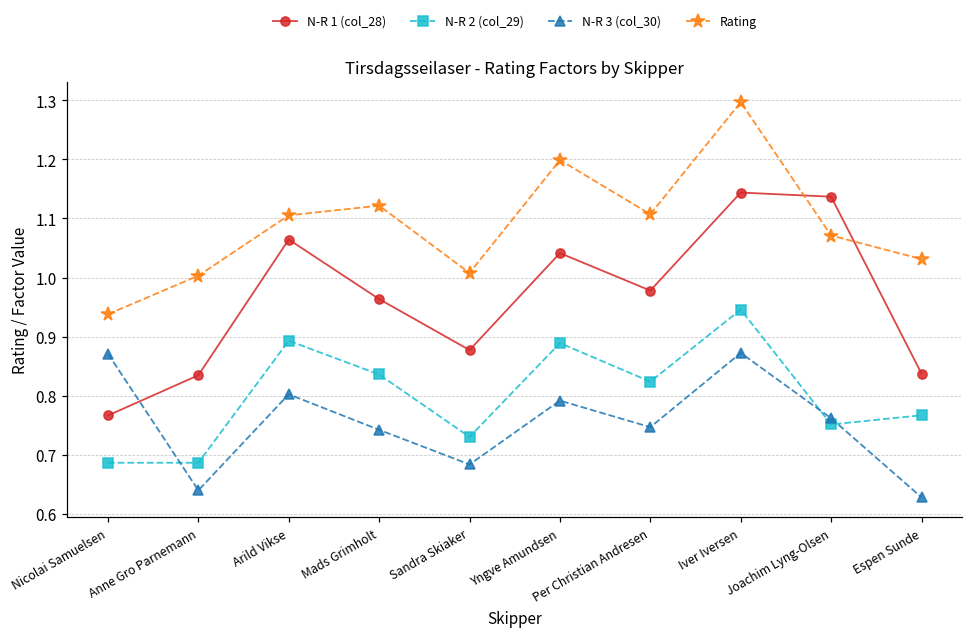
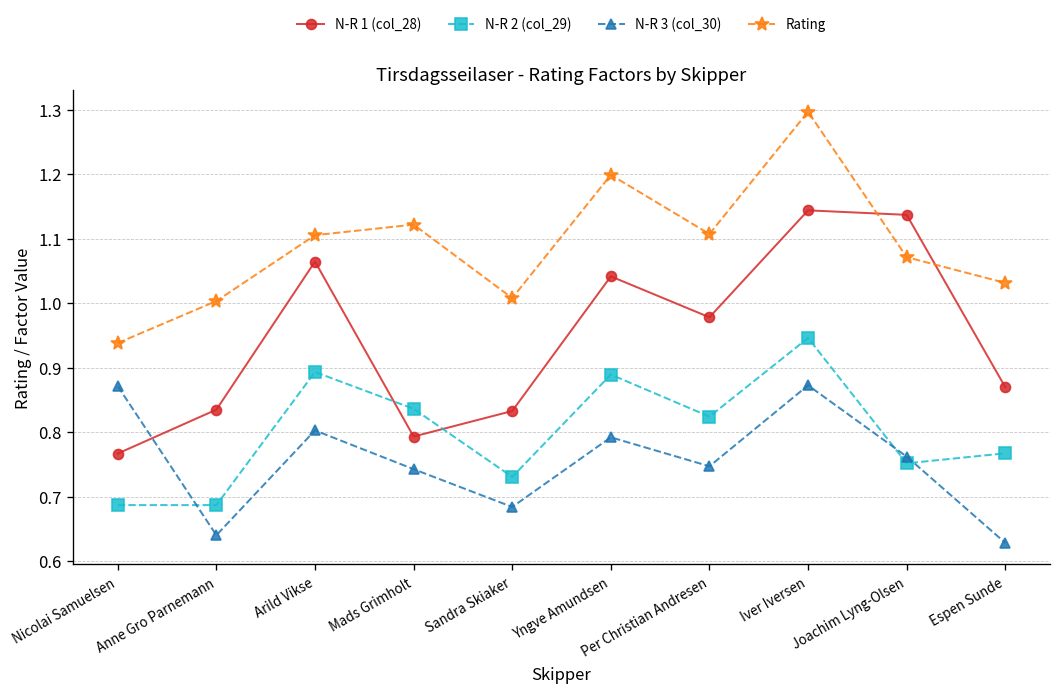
N-R 1 (col_28), Mads Grimholt: 0.96 -> 0.79
N-R 1 (col_28), Sandra Skiaker: 0.88 -> 0.83
N-R 1 (col_28), Espen Sunde: 0.84 -> 0.87
